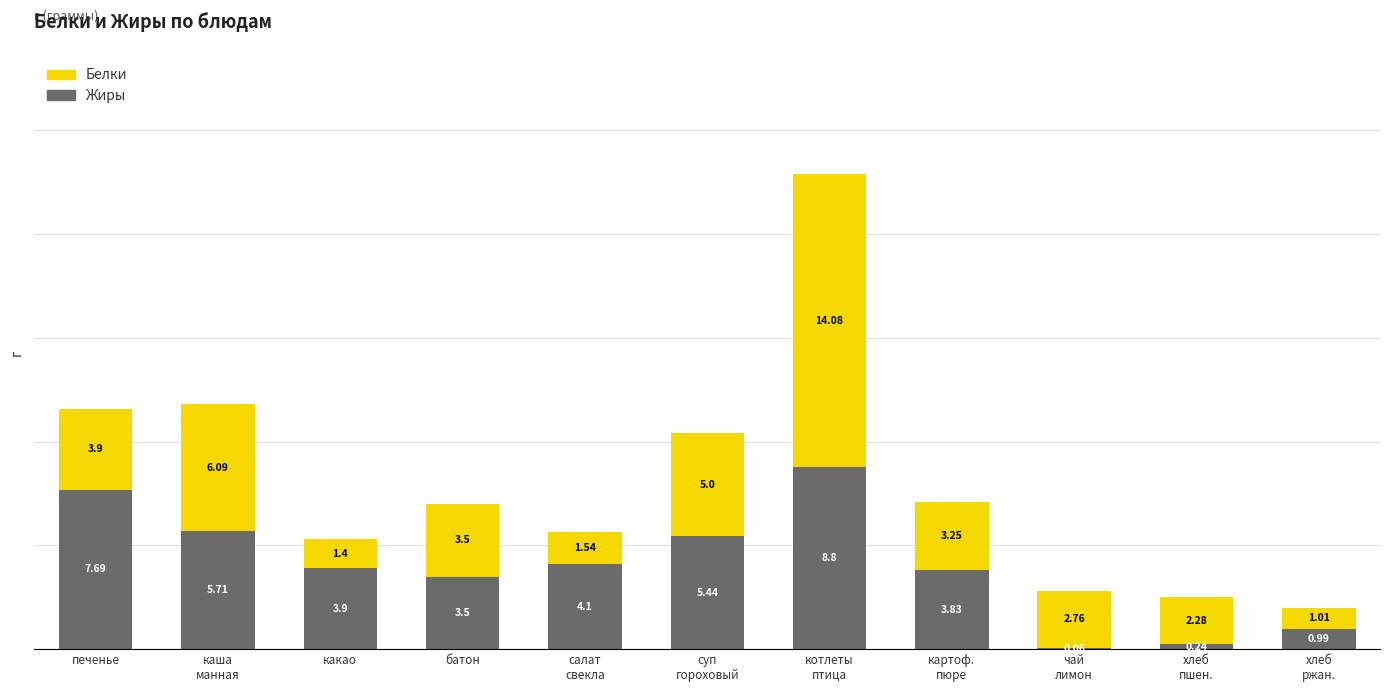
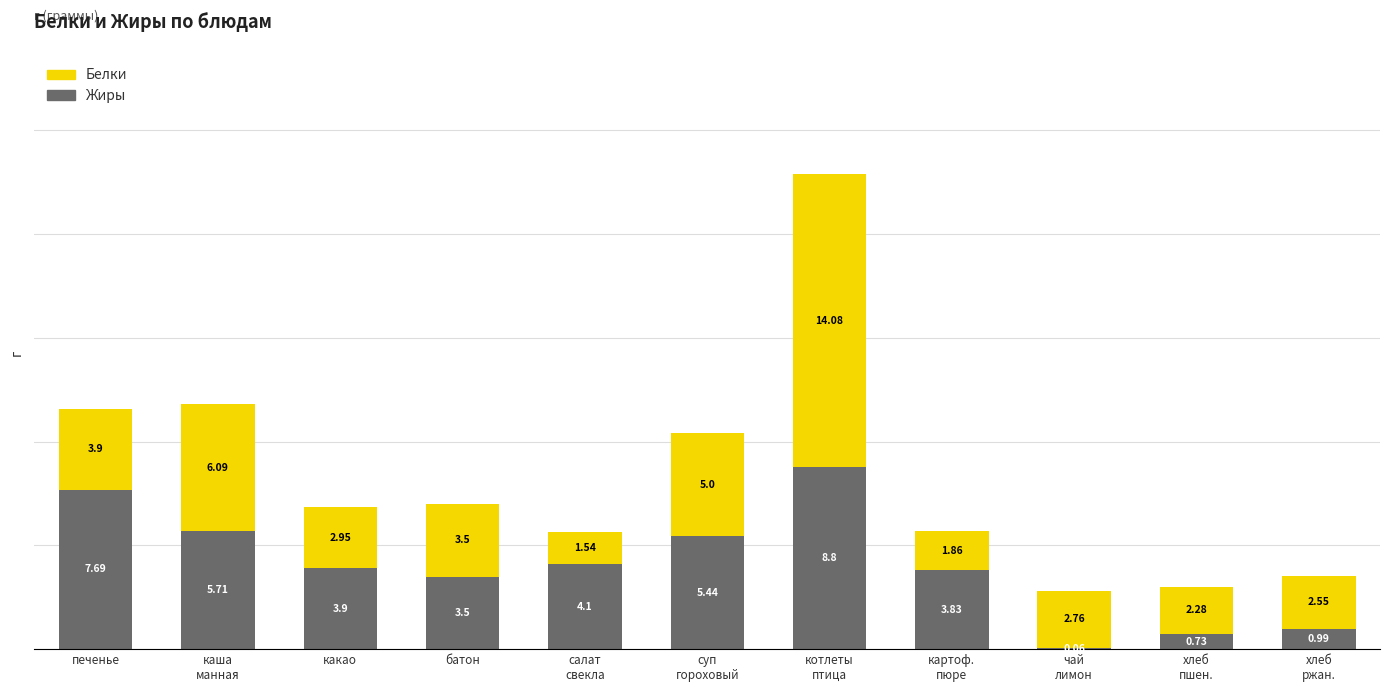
Белки, какао: 1.4 -> 2.95
Белки, картоф. пюре: 3.25 -> 1.86
Жиры, хлеб пшен.: 0.24 -> 0.73
Белки, хлеб ржан.: 1.01 -> 2.55
